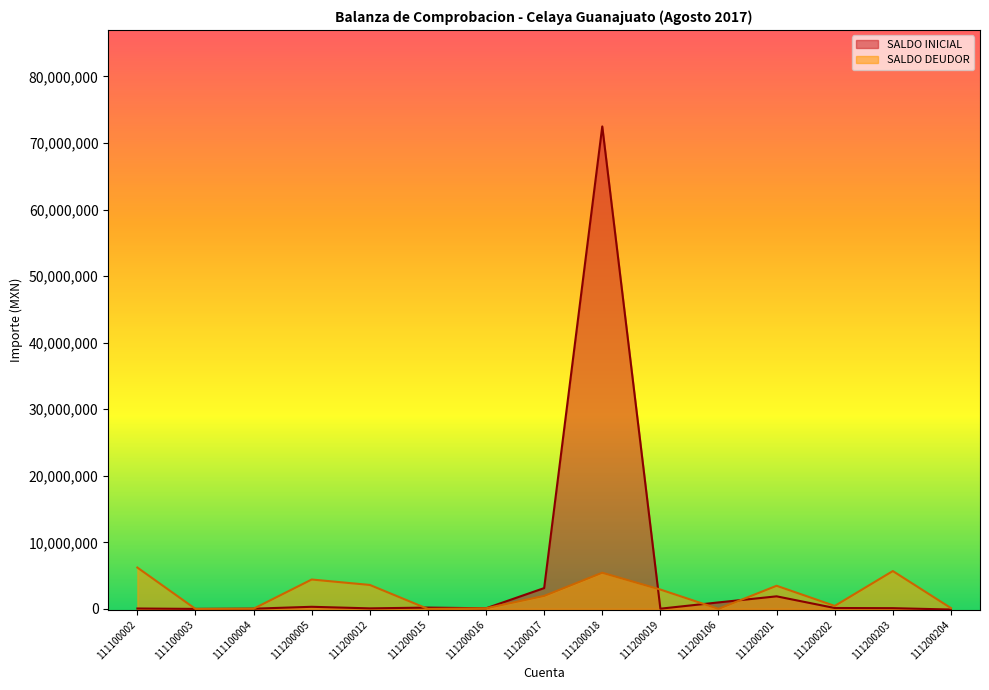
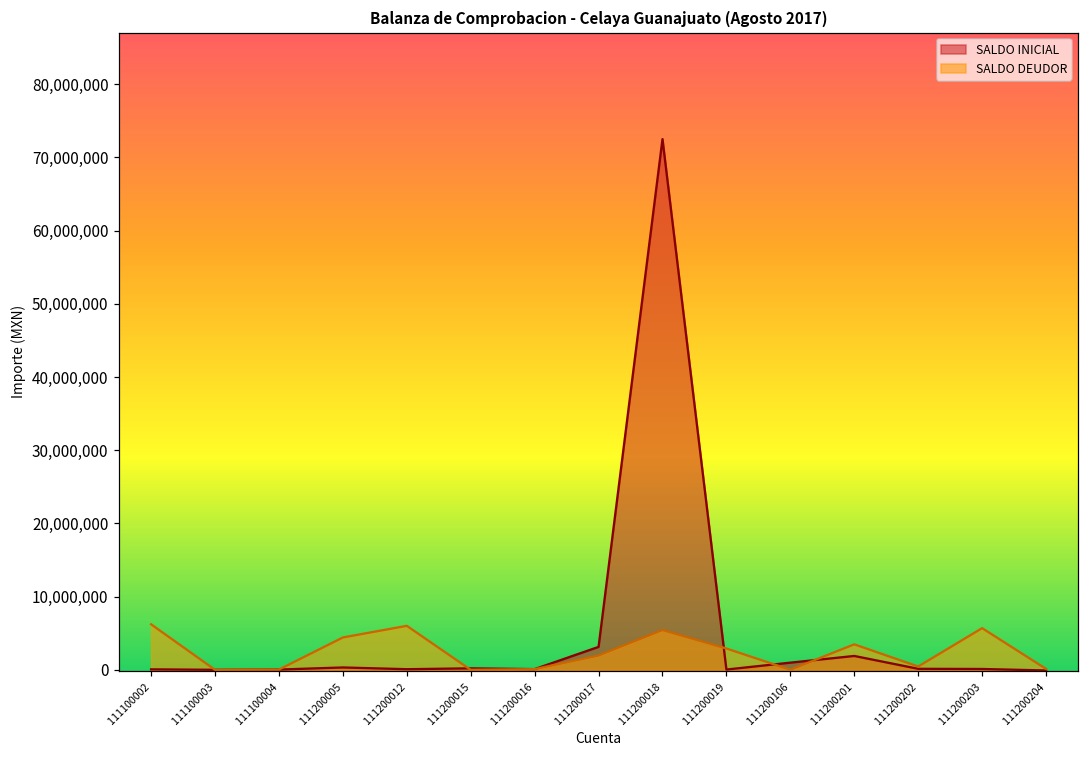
SALDO DEUDOR, 111200012: 4,000,000 -> 6,000,000
